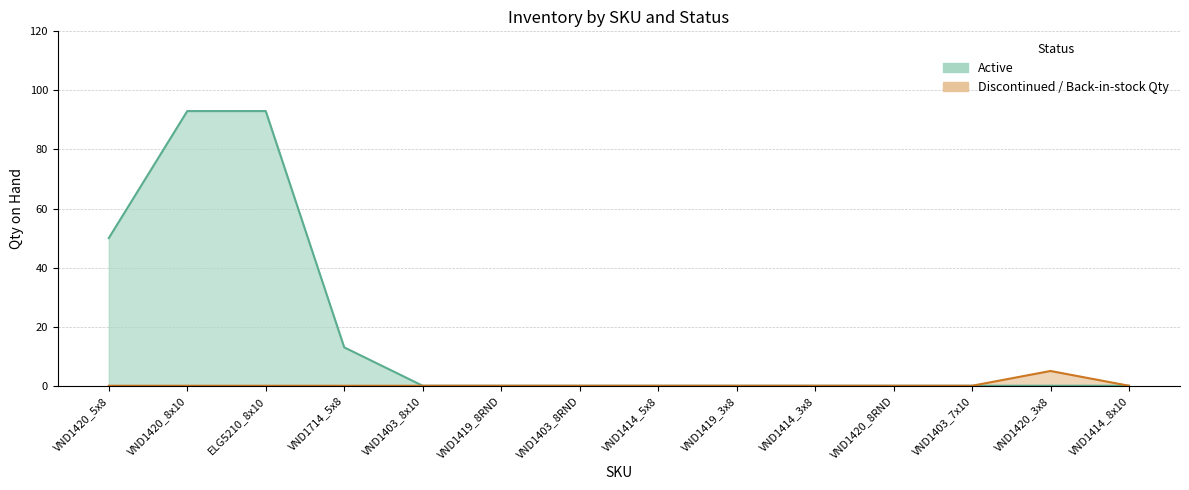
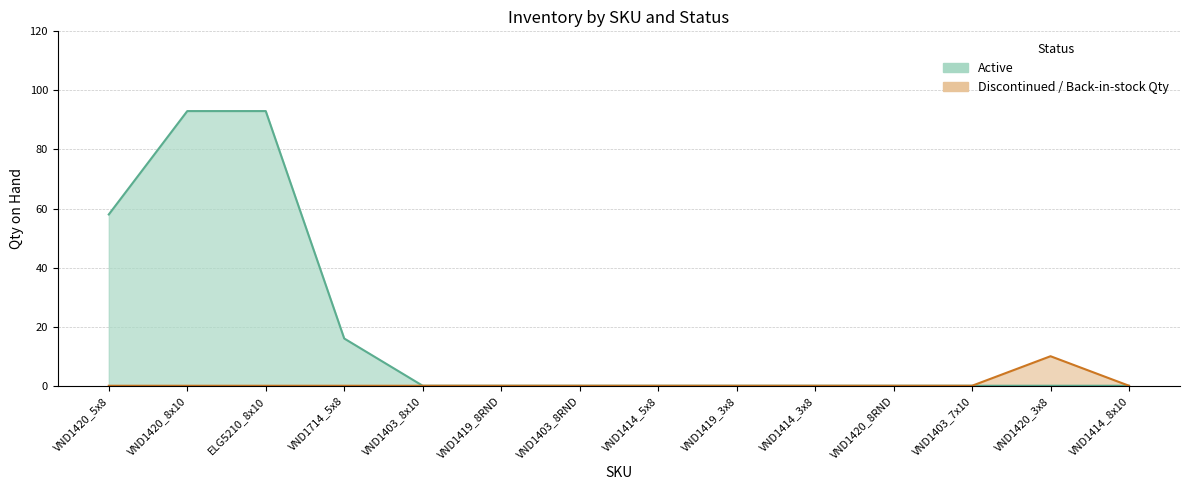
Active, VND1420_5x8: 50 -> 58
Active, VND1714_5x8: 13 -> 16
Discontinued / Back-in-stock Qty, VND1420_3x8: 5 -> 10
